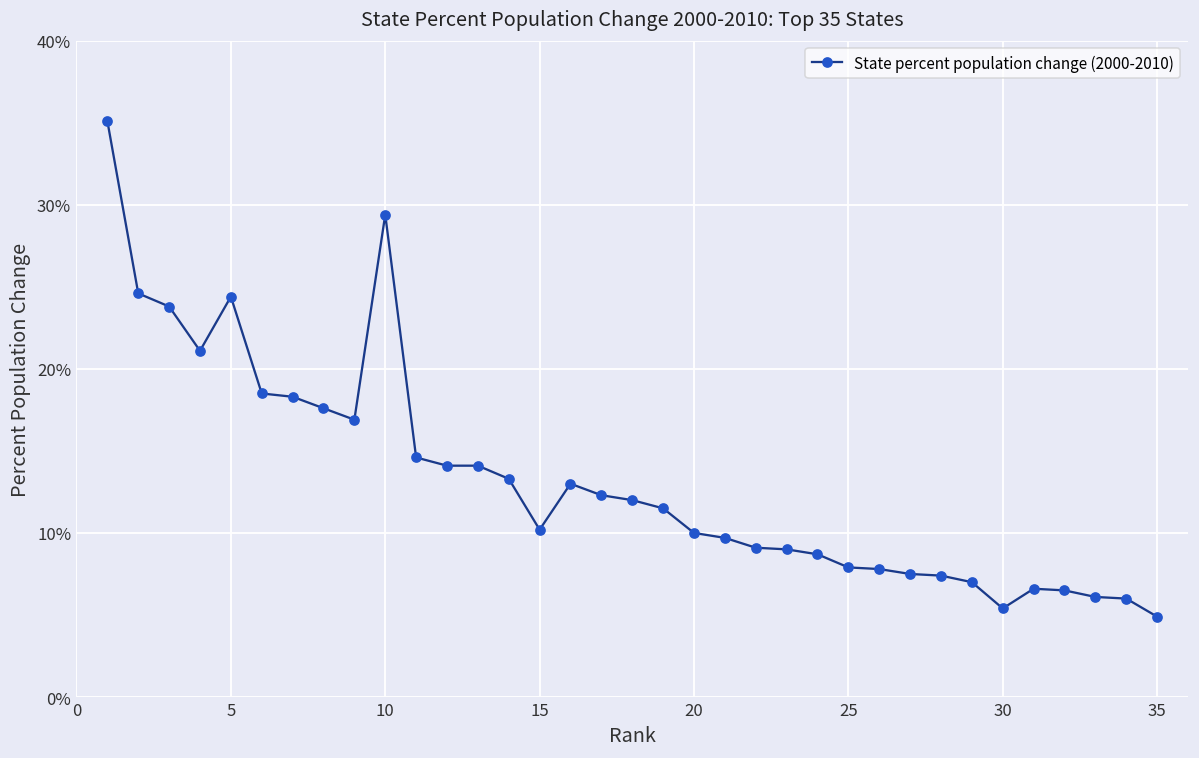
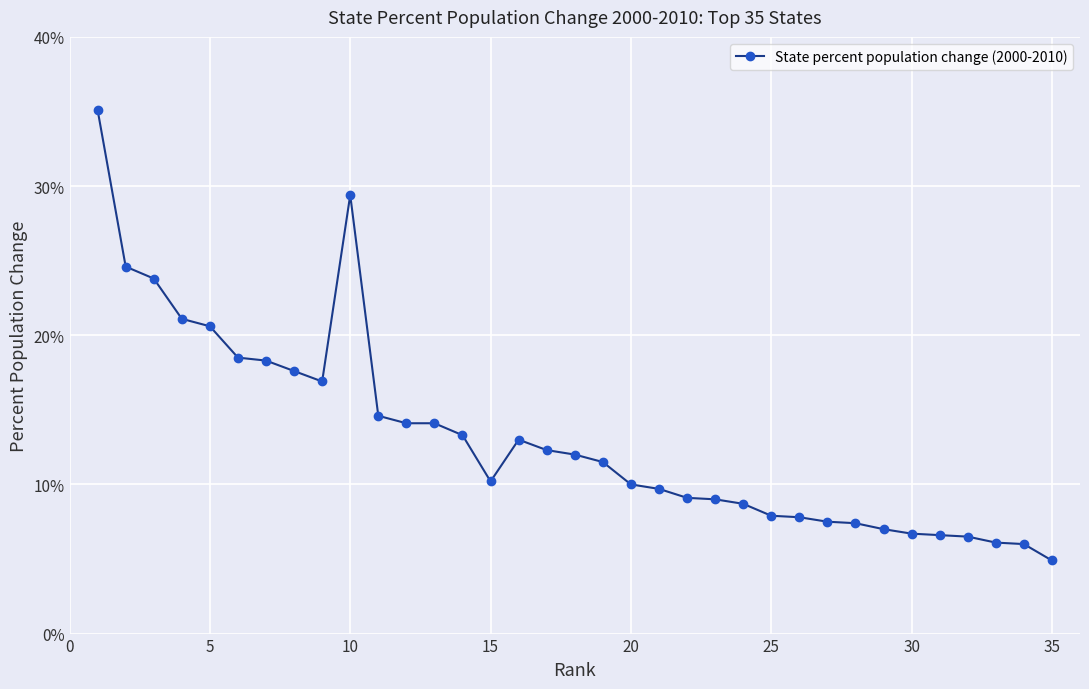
5: 24.4% -> 20.6%
30: 5.4% -> 6.7%
